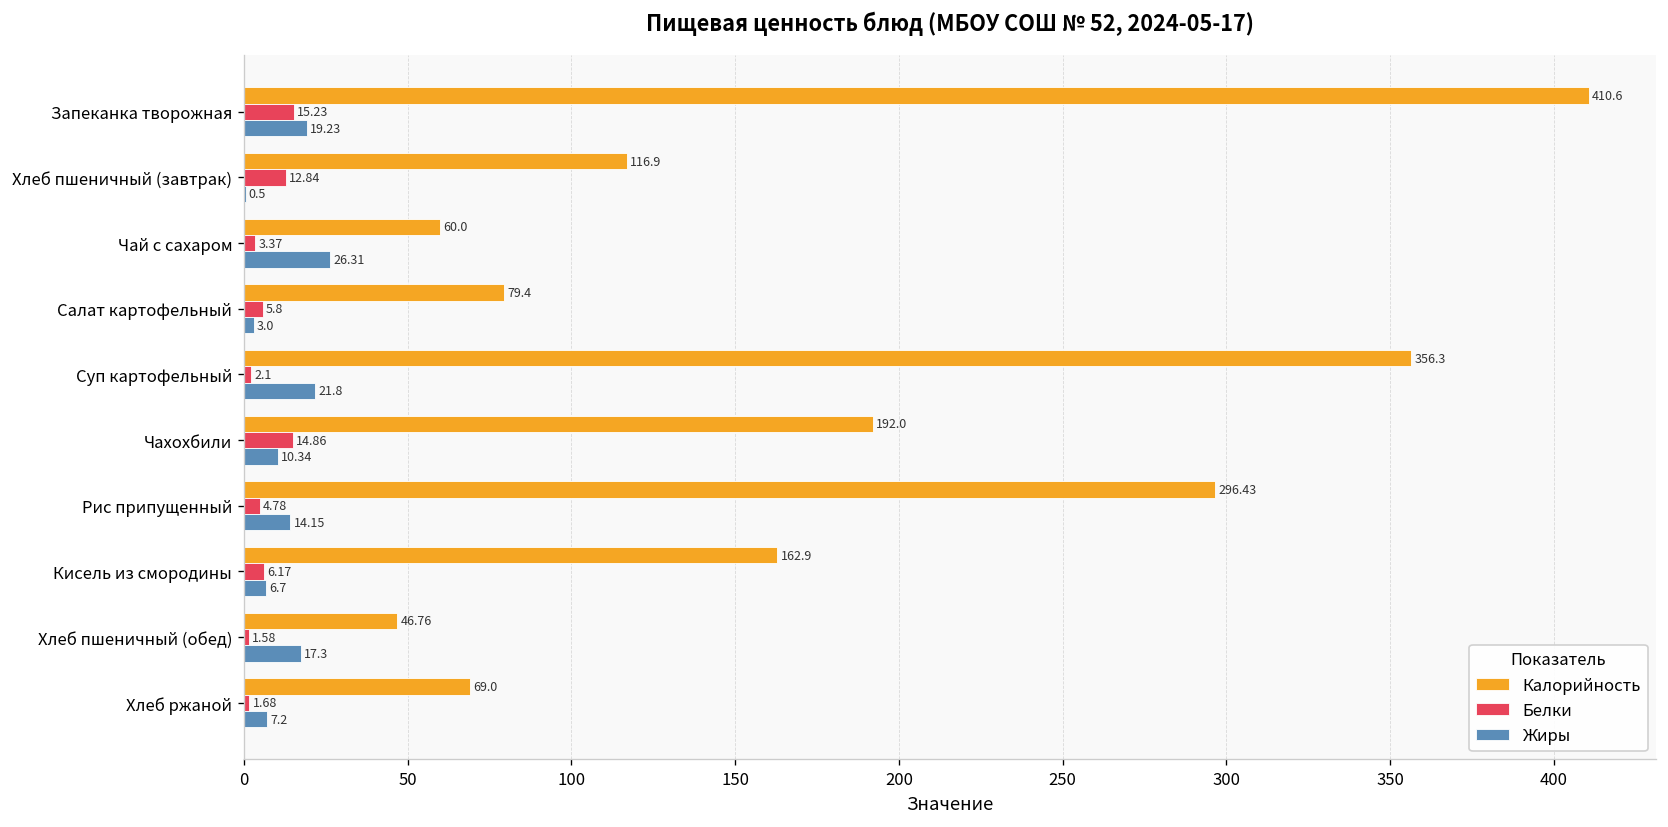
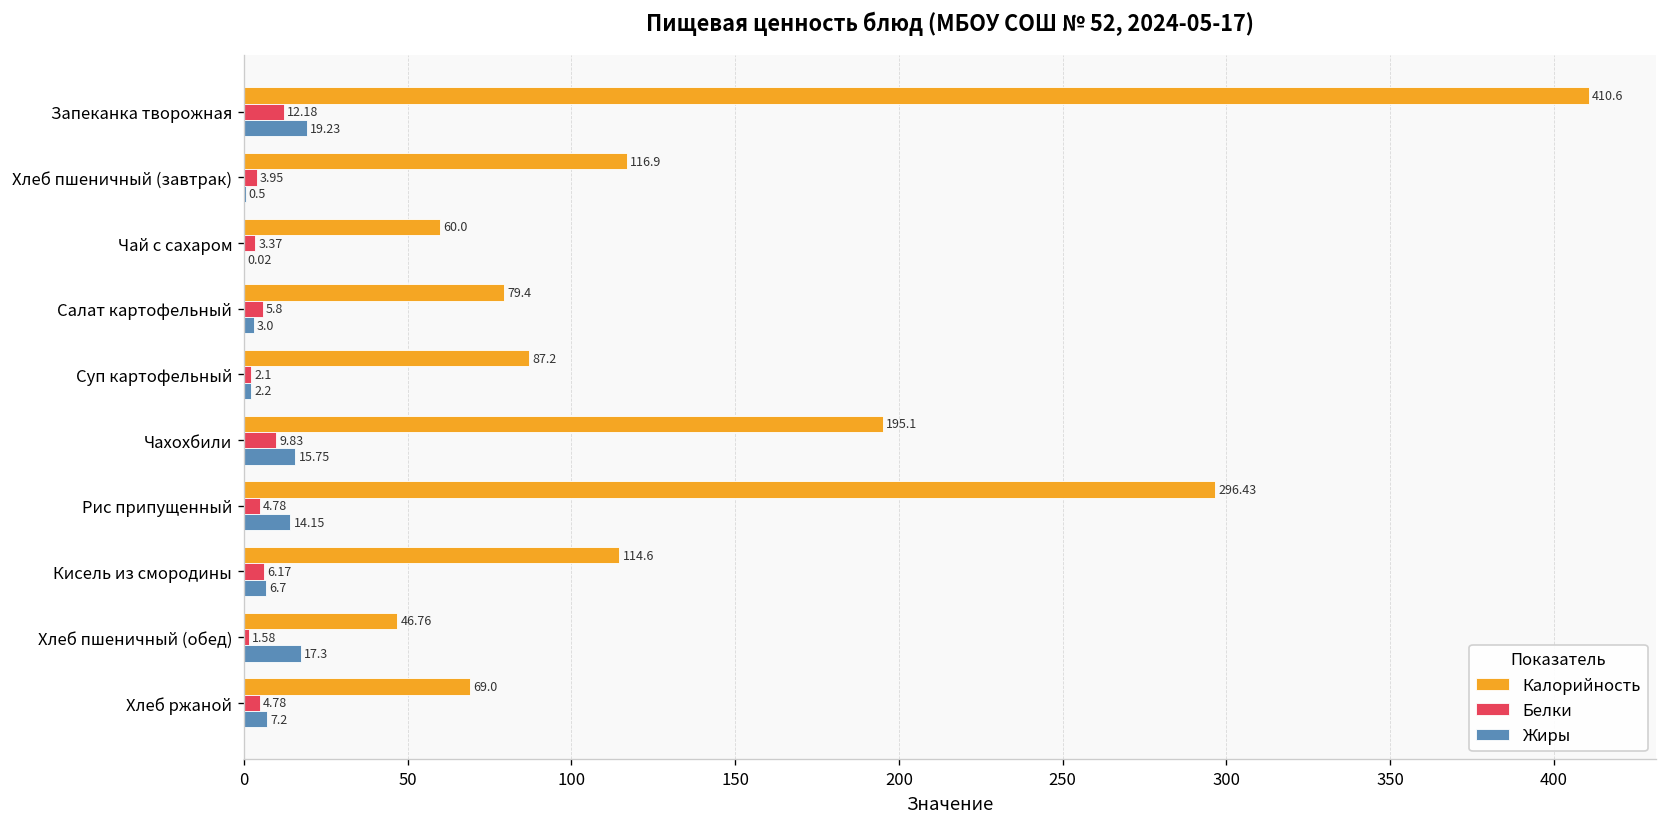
Белки, Запеканка творожная: 15.23 -> 12.18
Белки, Хлеб пшеничный (завтрак): 12.84 -> 3.95
Жиры, Чай с сахаром: 26.31 -> 0.02
Калорийность, Суп картофельный: 356.3 -> 87.2
Жиры, Суп картофельный: 21.8 -> 2.2
Калорийность, Чахохбили: 192.0 -> 195.1
Белки, Чахохбили: 14.86 -> 9.83
Жиры, Чахохбили: 10.34 -> 15.75
Калорийность, Кисель из смородины: 162.9 -> 114.6
Белки, Хлеб ржаной: 1.68 -> 4.78
